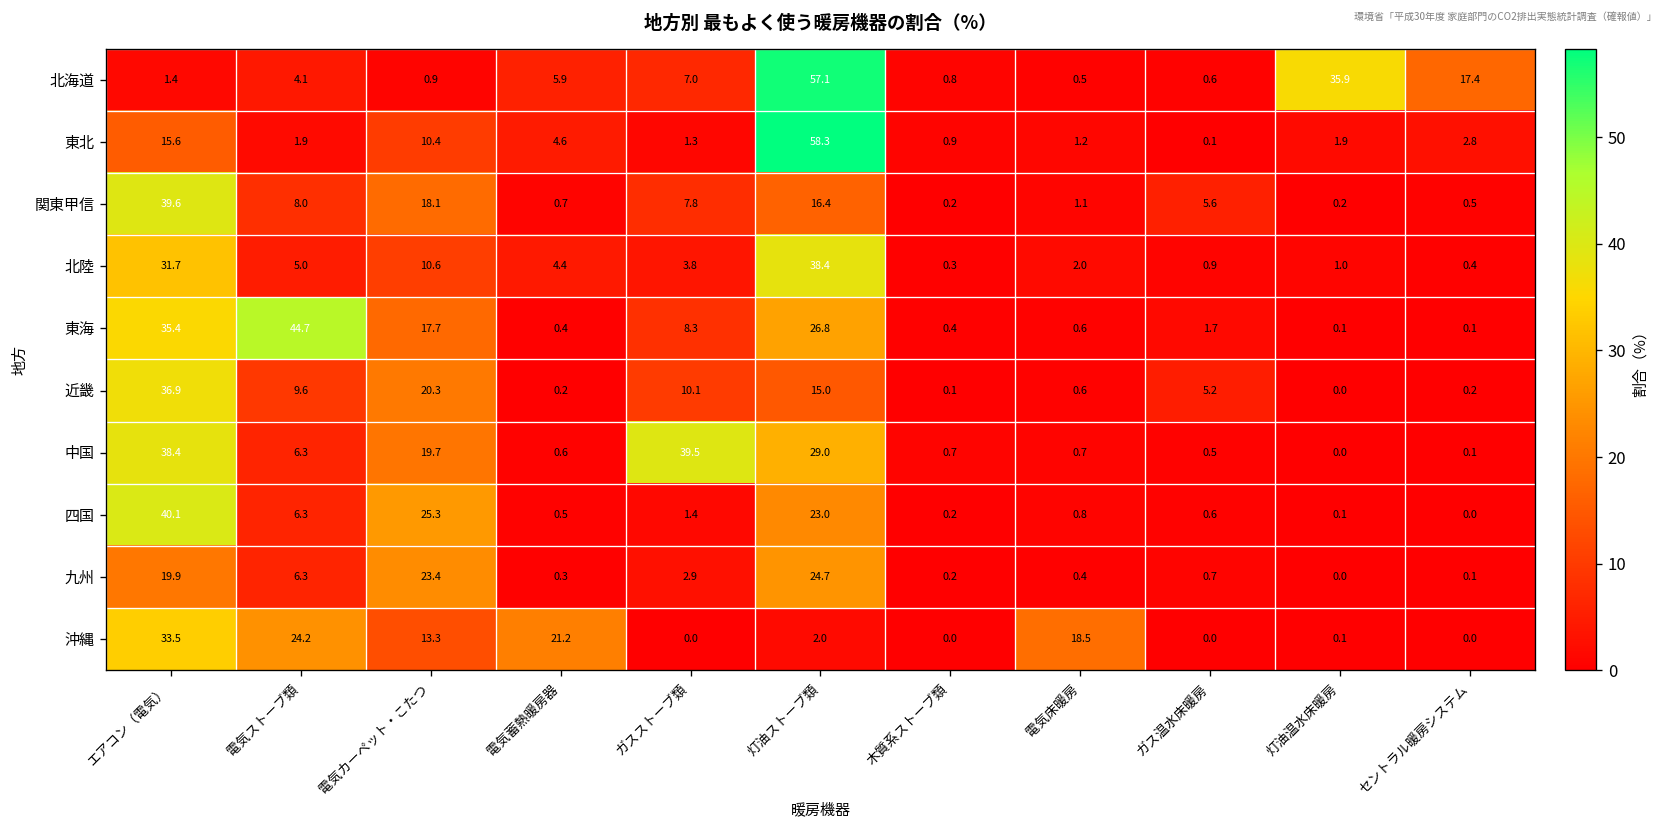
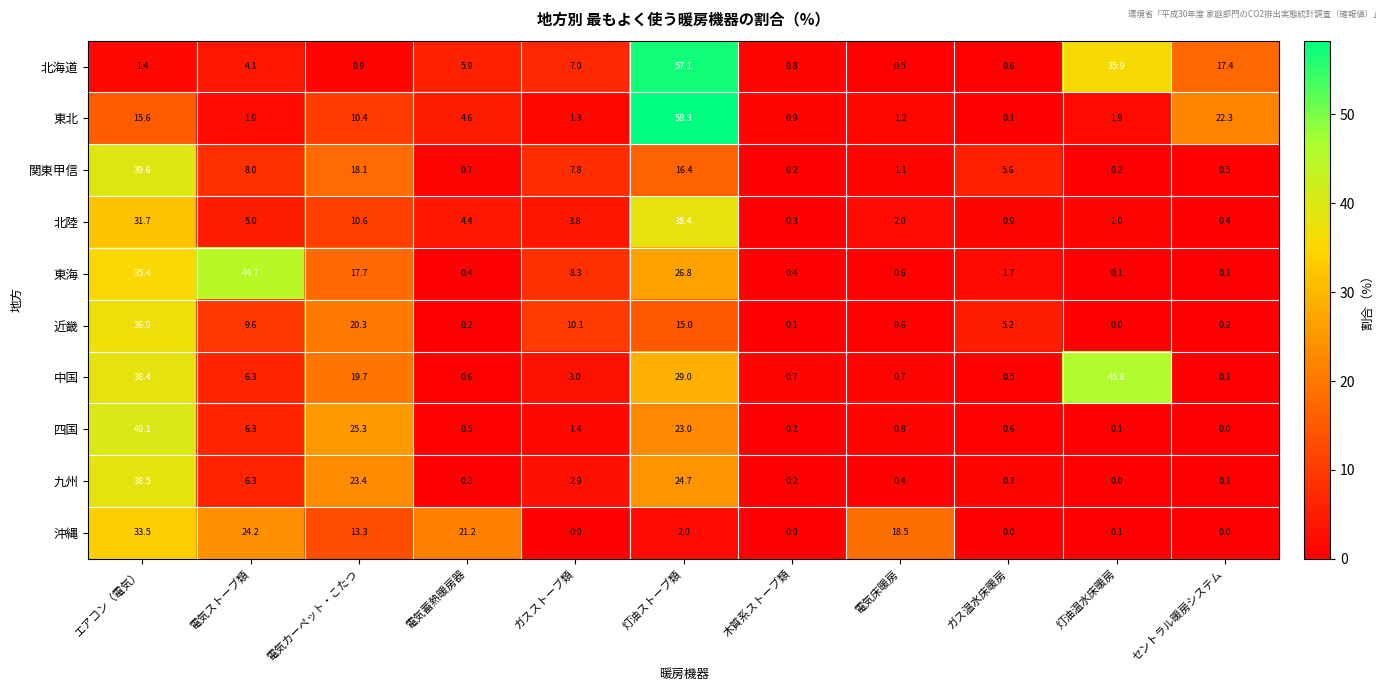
東北, セントラル暖房システム: 2.8 -> 22.3
中国, ガスストーブ類: 39.5 -> 3.0
中国, 灯油温水床暖房: 0.0 -> 45.8
九州, エアコン（電気）: 19.9 -> 38.5
